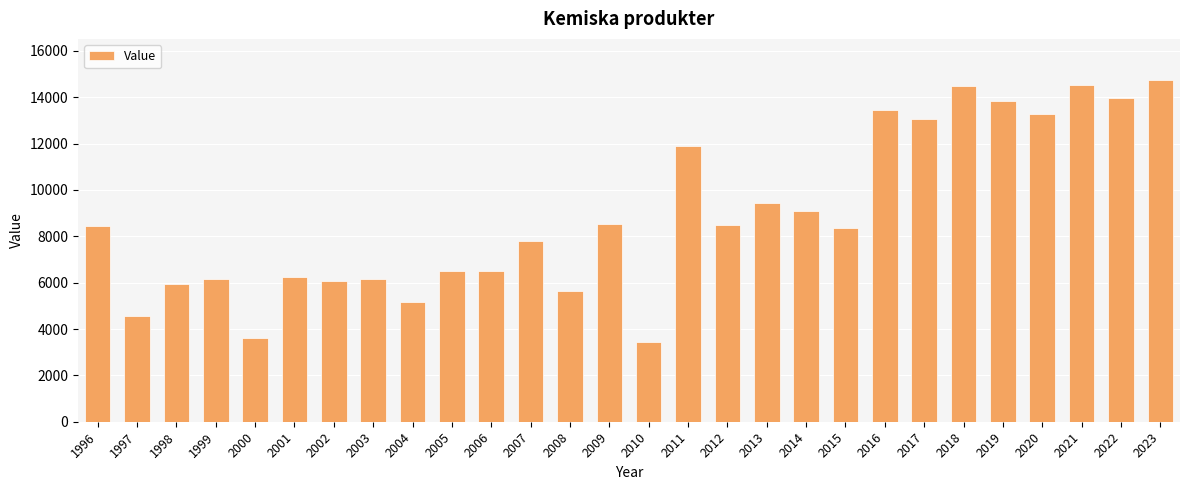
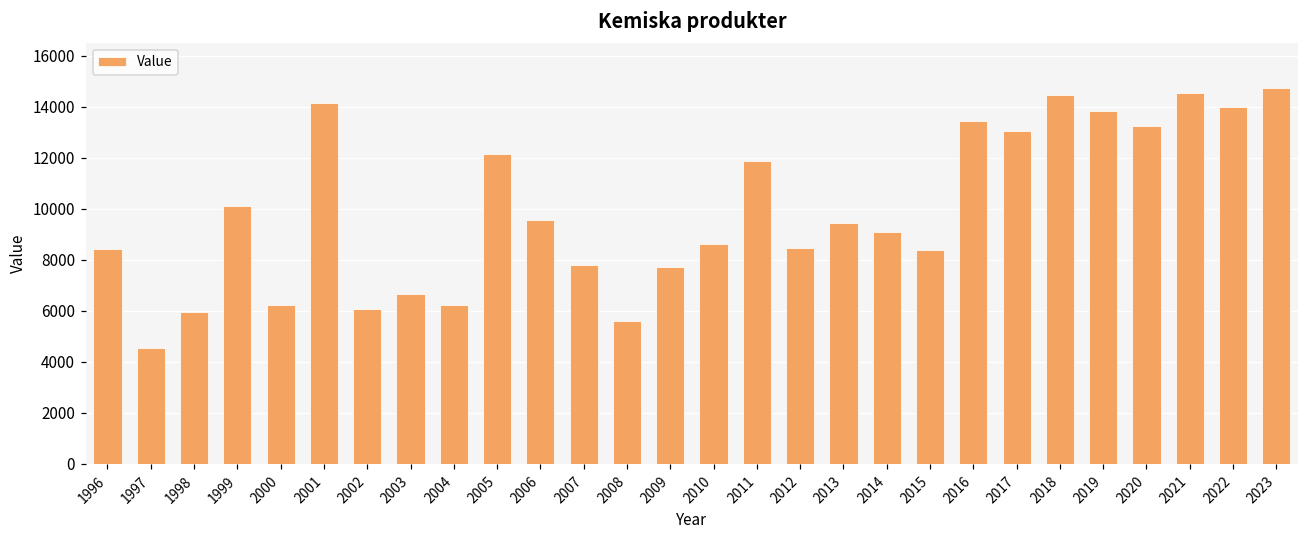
1999: 6100 -> 10100
2000: 3600 -> 6200
2001: 6200 -> 14200
2003: 6100 -> 6700
2004: 5200 -> 6200
2005: 6500 -> 12200
2006: 6500 -> 9600
2009: 8500 -> 7700
2010: 3500 -> 8600
